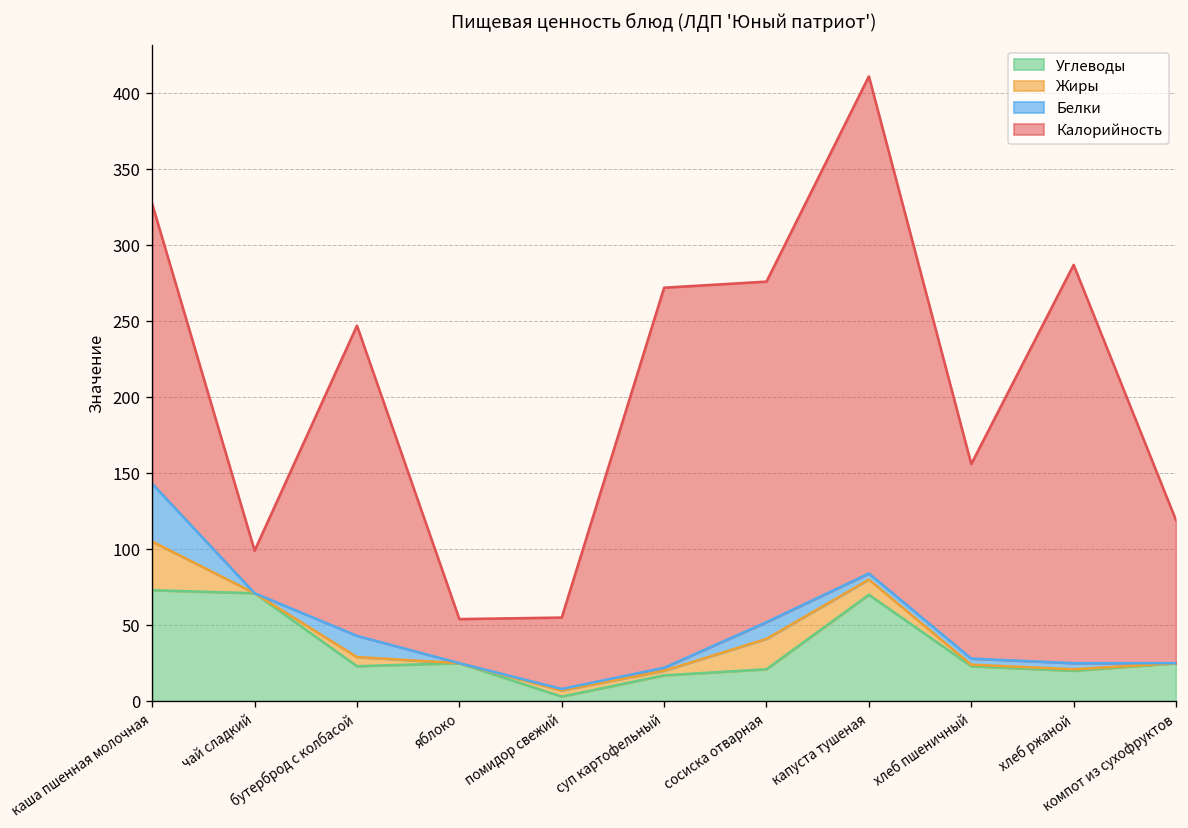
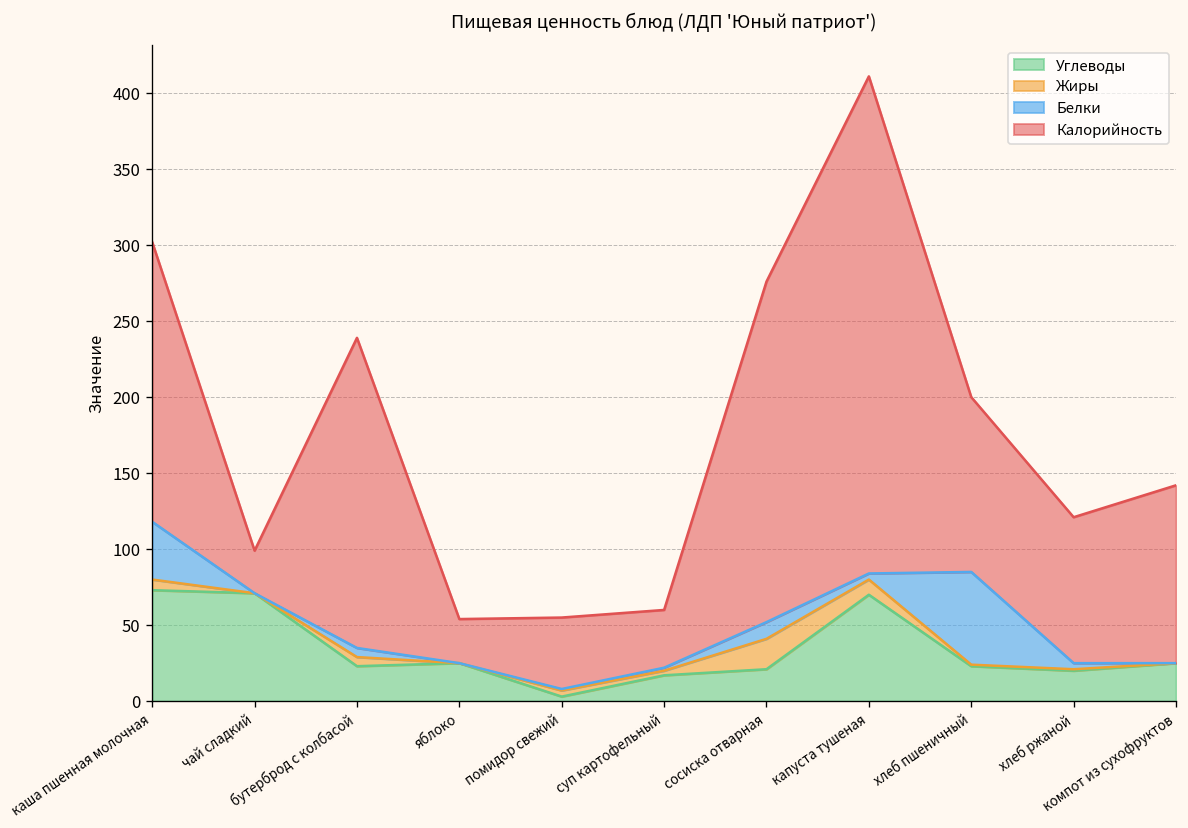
Жиры, каша пшенная молочная: 32 -> 7
Белки, бутерброд с колбасой: 14 -> 6
Калорийность, суп картофельный: 250 -> 38
Белки, хлеб пшеничный: 4 -> 61
Калорийность, хлеб пшеничный: 128 -> 115
Калорийность, хлеб ржаной: 262 -> 96
Калорийность, компот из сухофруктов: 94 -> 117
